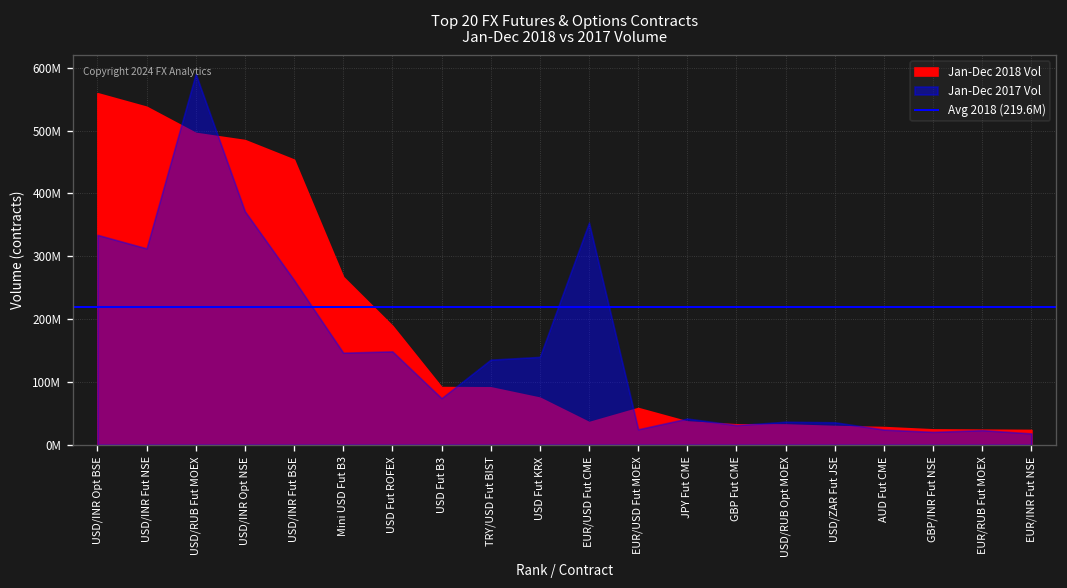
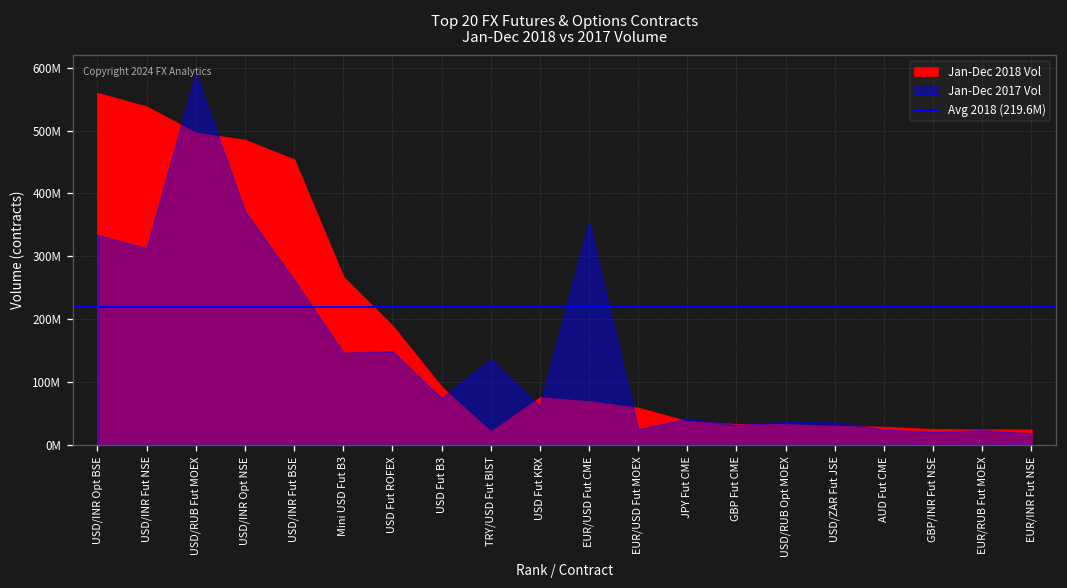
Jan-Dec 2018 Vol, TRY/USD Fut BIST: 90000000 -> 20000000
Jan-Dec 2017 Vol, USD Fut KRX: 140000000 -> 60000000
Jan-Dec 2018 Vol, EUR/USD Fut CME: 40000000 -> 70000000
